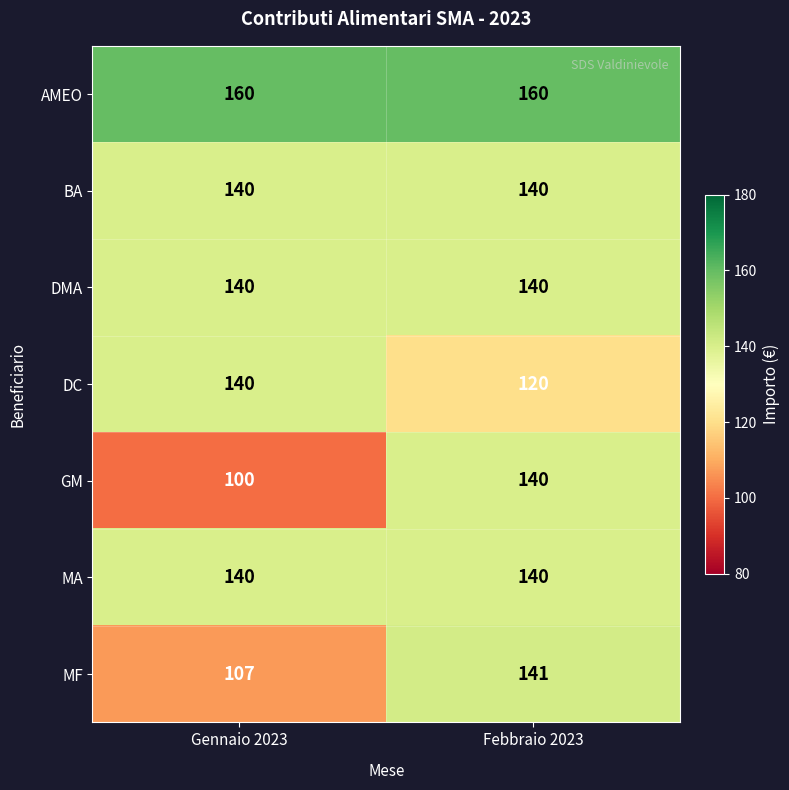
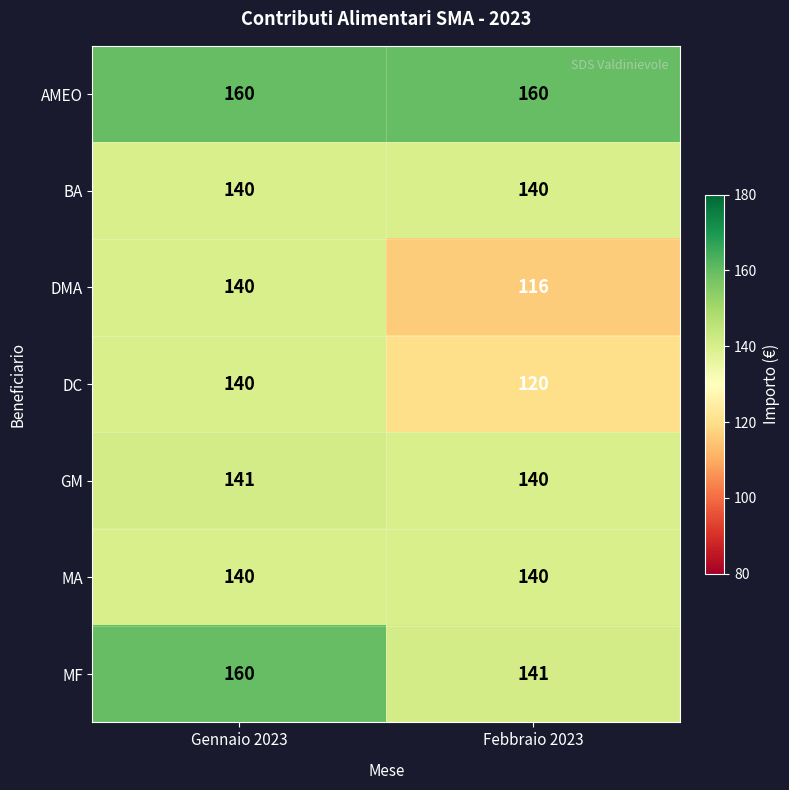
DMA, Febbraio 2023: 140 -> 116
GM, Gennaio 2023: 100 -> 141
MF, Gennaio 2023: 107 -> 160
